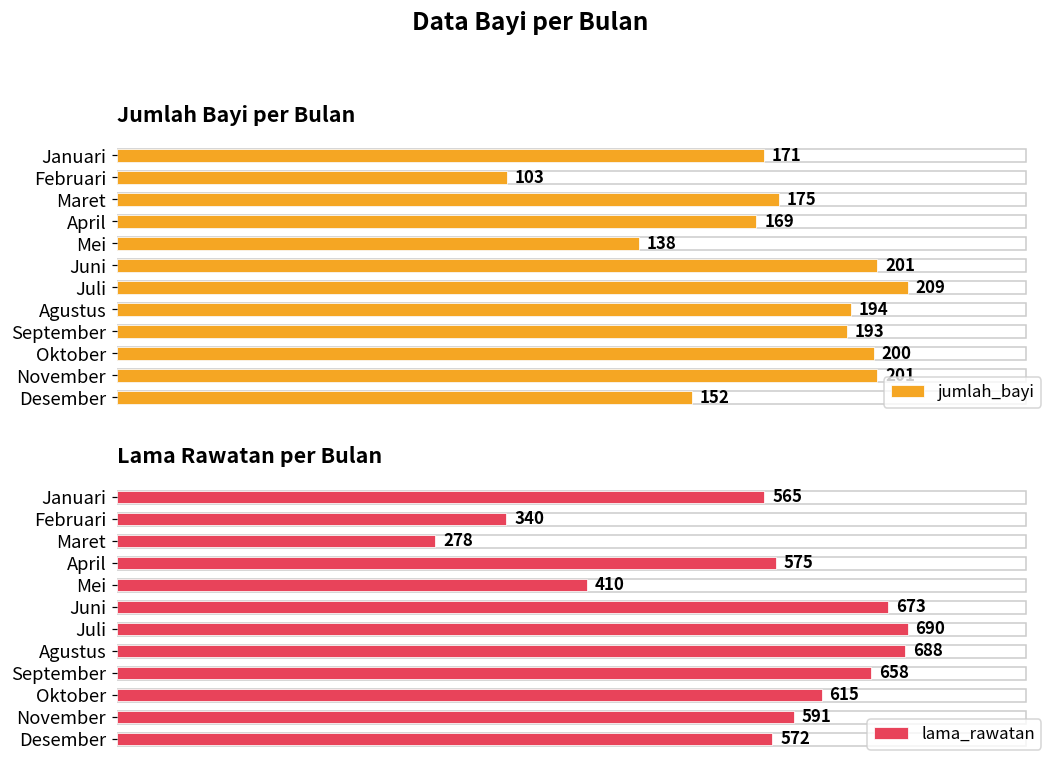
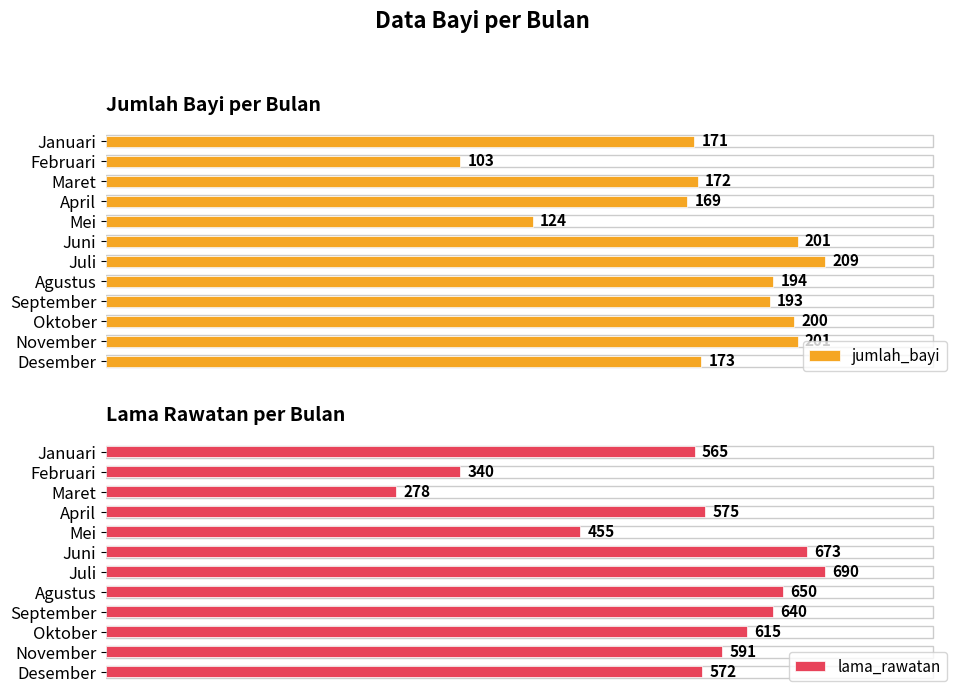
Jumlah Bayi per Bulan, Maret: 175 -> 172
Jumlah Bayi per Bulan, Mei: 138 -> 124
Jumlah Bayi per Bulan, Desember: 152 -> 173
Lama Rawatan per Bulan, Mei: 410 -> 455
Lama Rawatan per Bulan, Agustus: 688 -> 650
Lama Rawatan per Bulan, September: 658 -> 640
